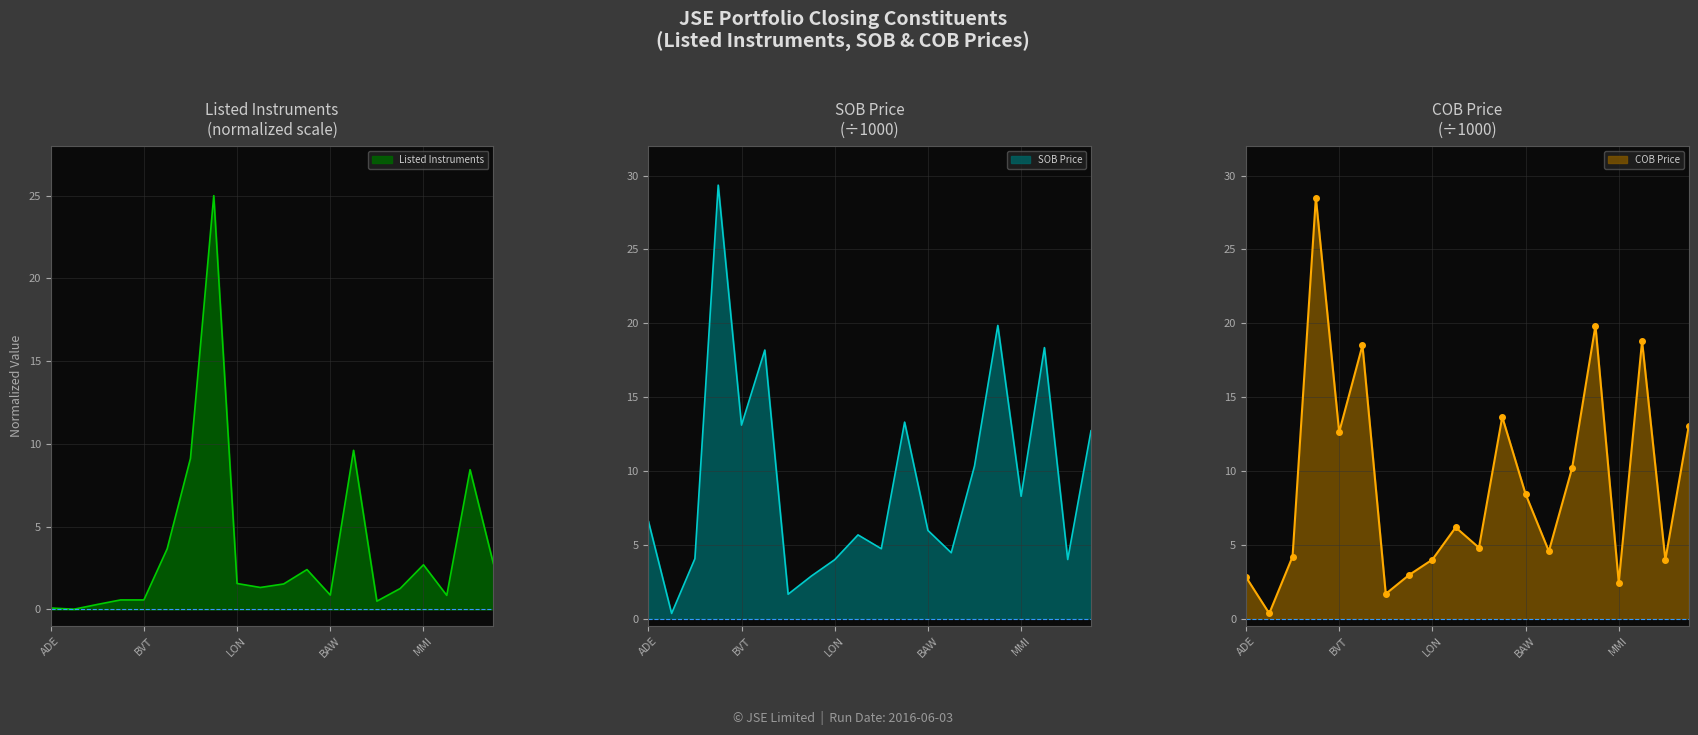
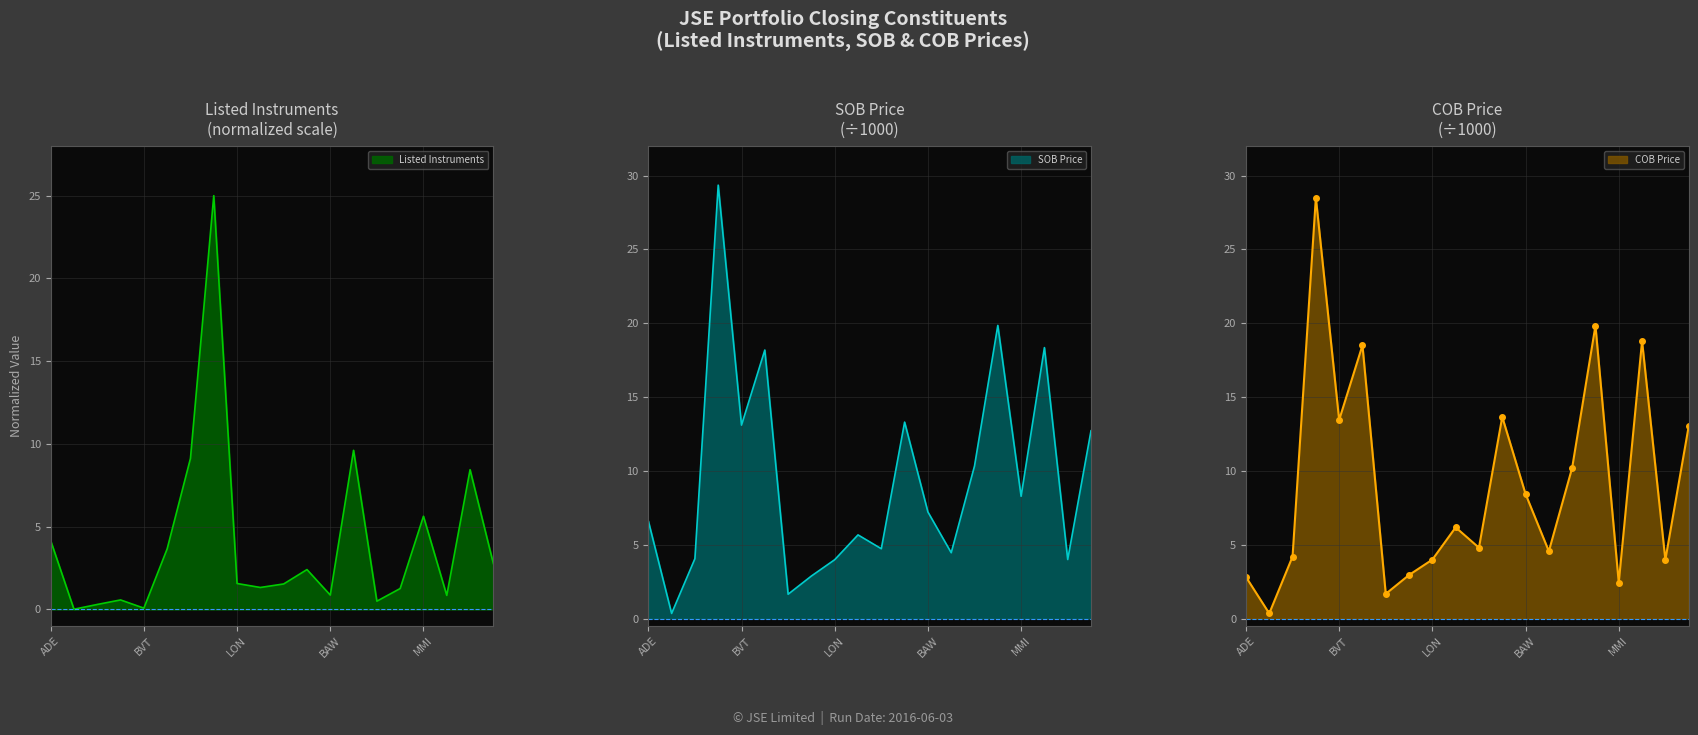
Listed Instruments (normalized scale), ADE: 0.1 -> 4.2
Listed Instruments (normalized scale), BVT: 0.6 -> 0.1
Listed Instruments (normalized scale), MMI: 2.7 -> 5.6
SOB Price (÷1000), BAW: 6.0 -> 7.2
COB Price (÷1000), BVT: 12.6 -> 13.5
